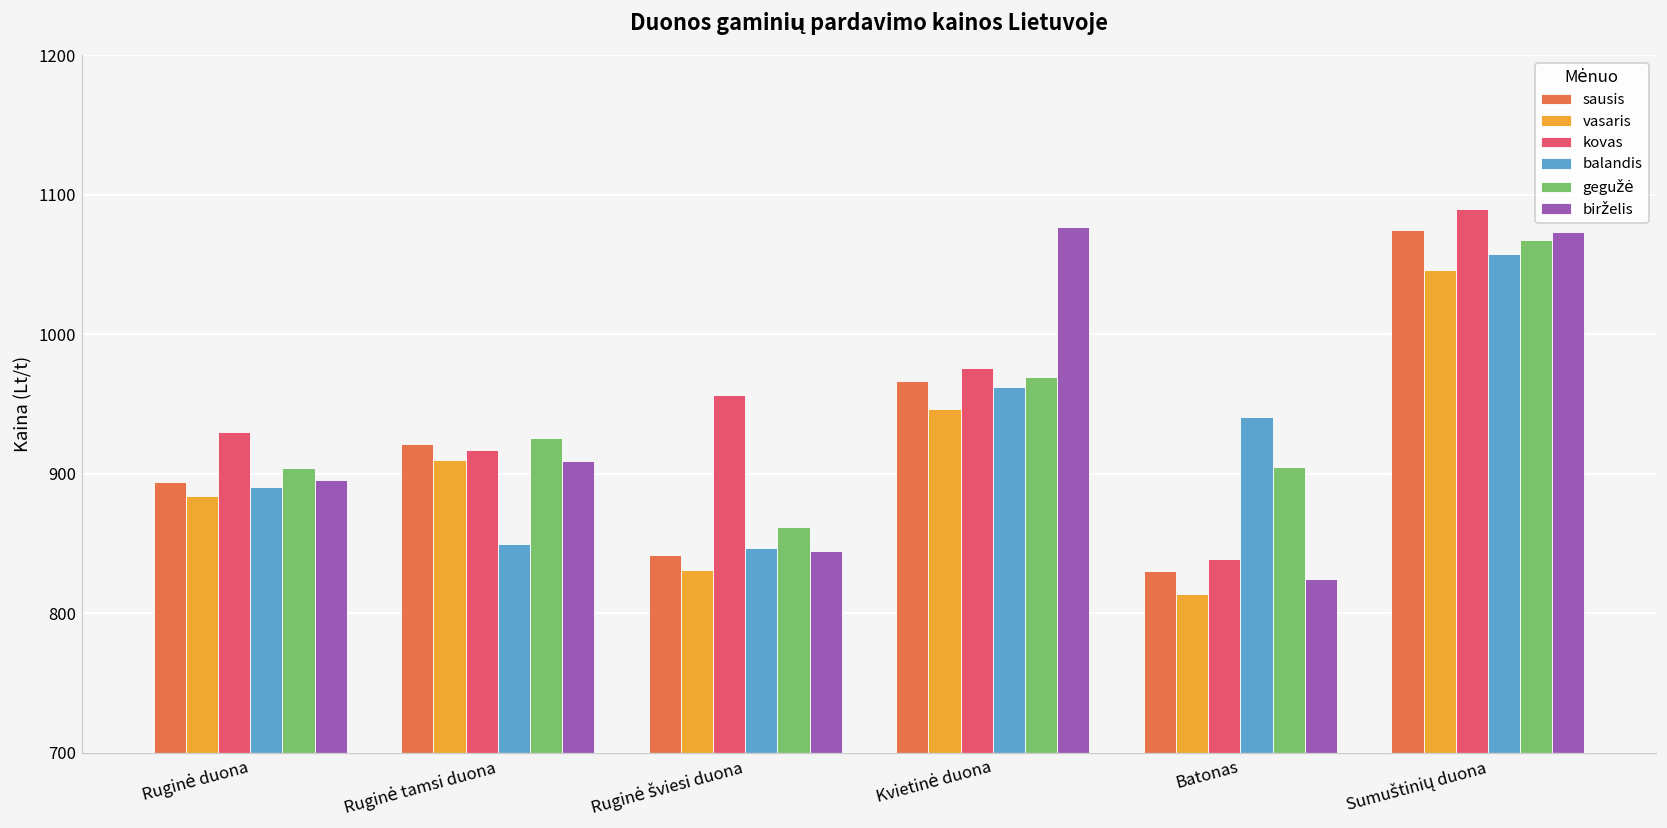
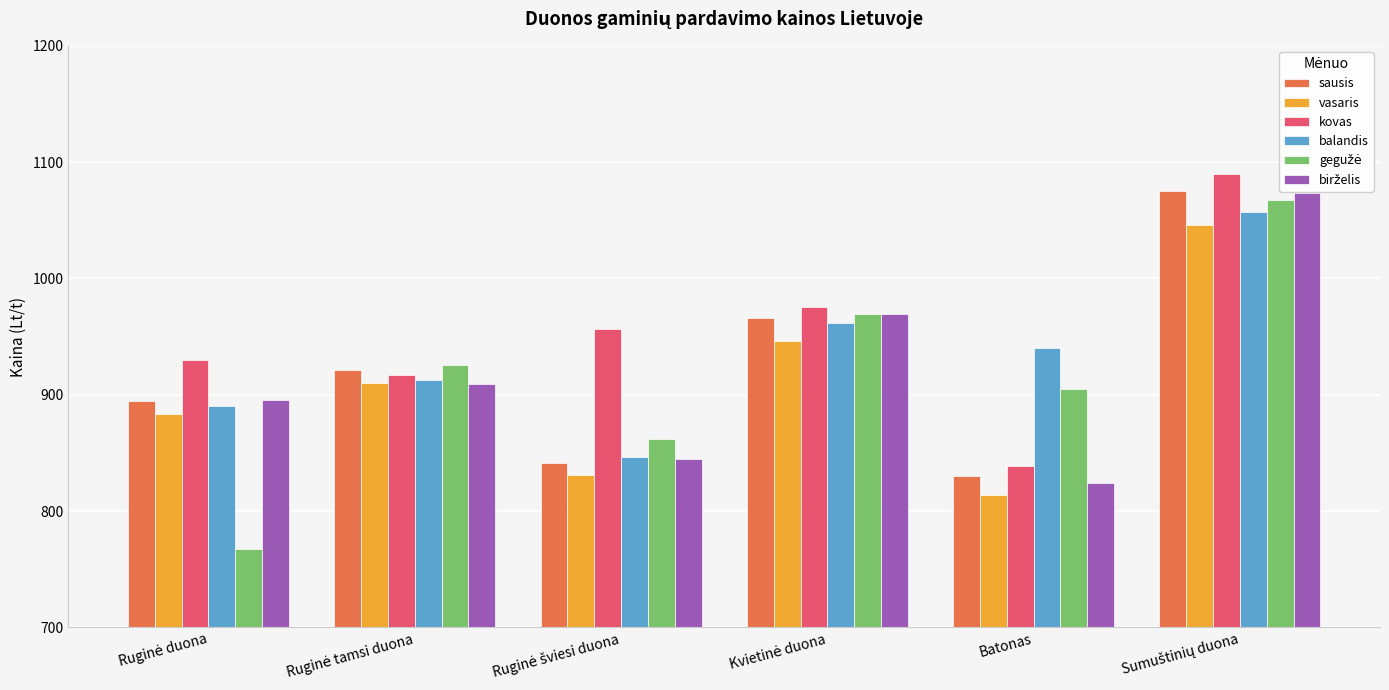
gegužė, Ruginė duona: 904 -> 768
balandis, Ruginė tamsi duona: 849 -> 913
birželis, Kvietinė duona: 1077 -> 969
